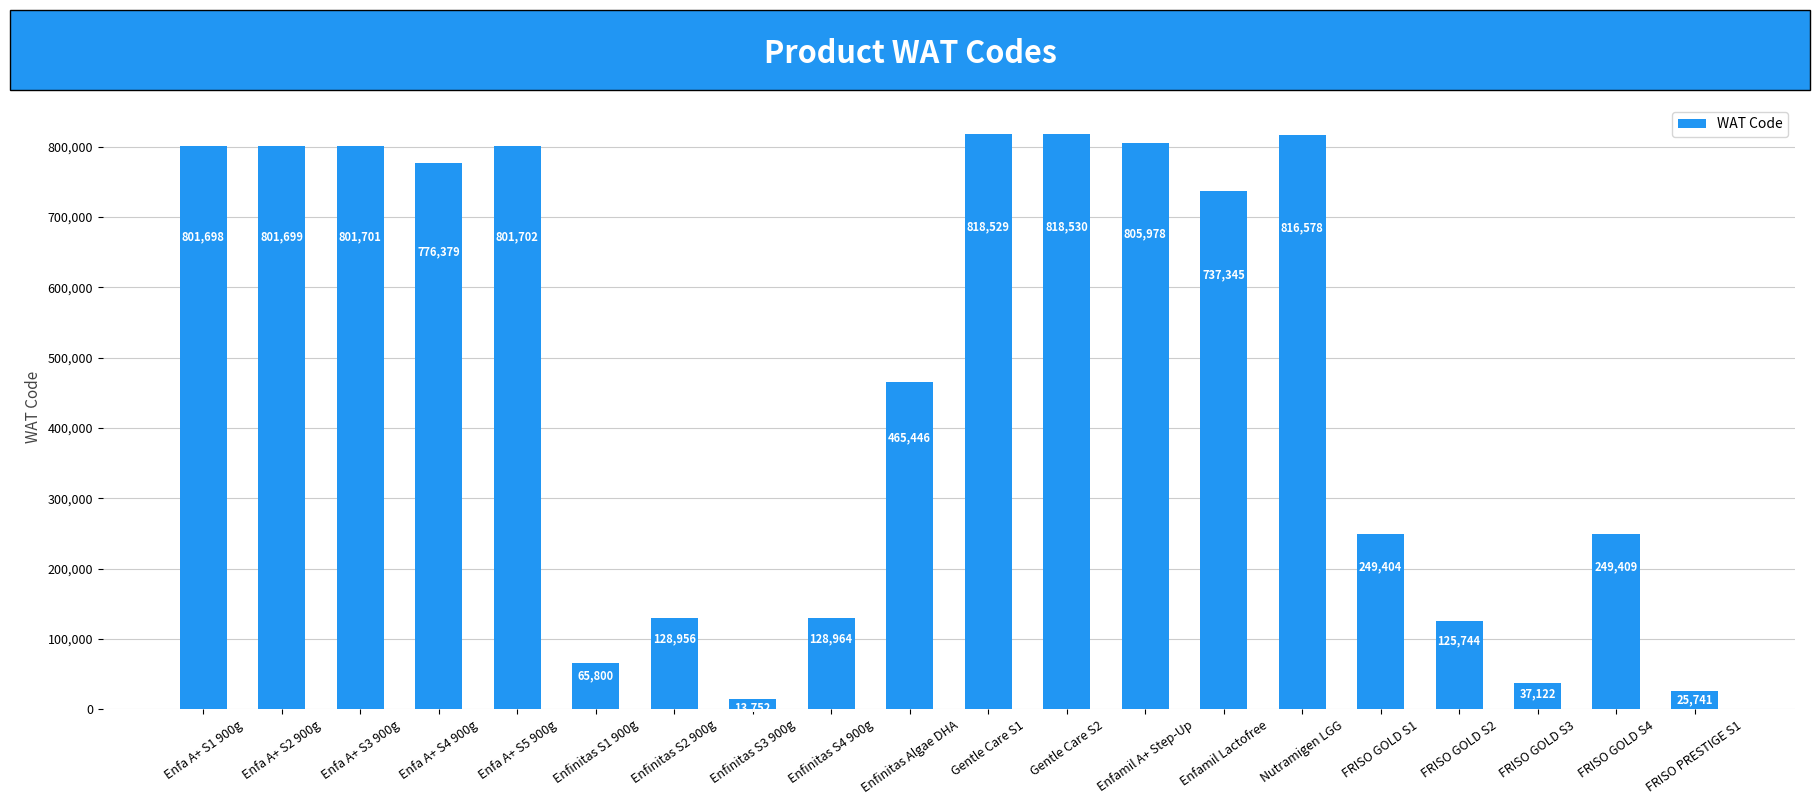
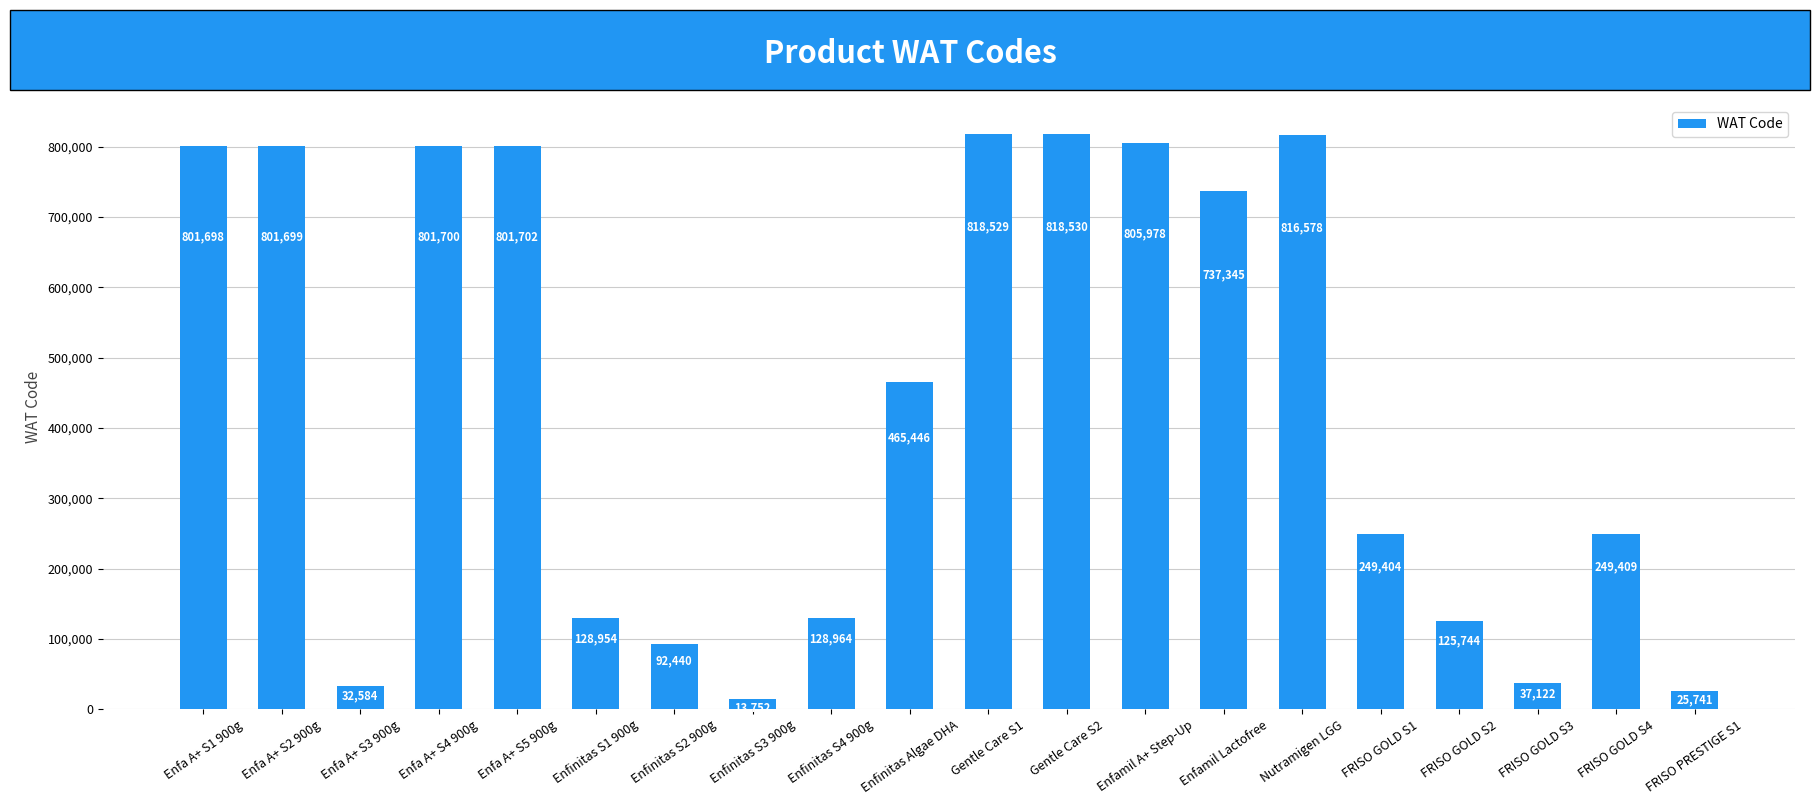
Enfa A+ S3 900g: 801,701 -> 32,584
Enfa A+ S4 900g: 776,379 -> 801,700
Enfinitas S1 900g: 65,800 -> 128,954
Enfinitas S2 900g: 128,956 -> 92,440
